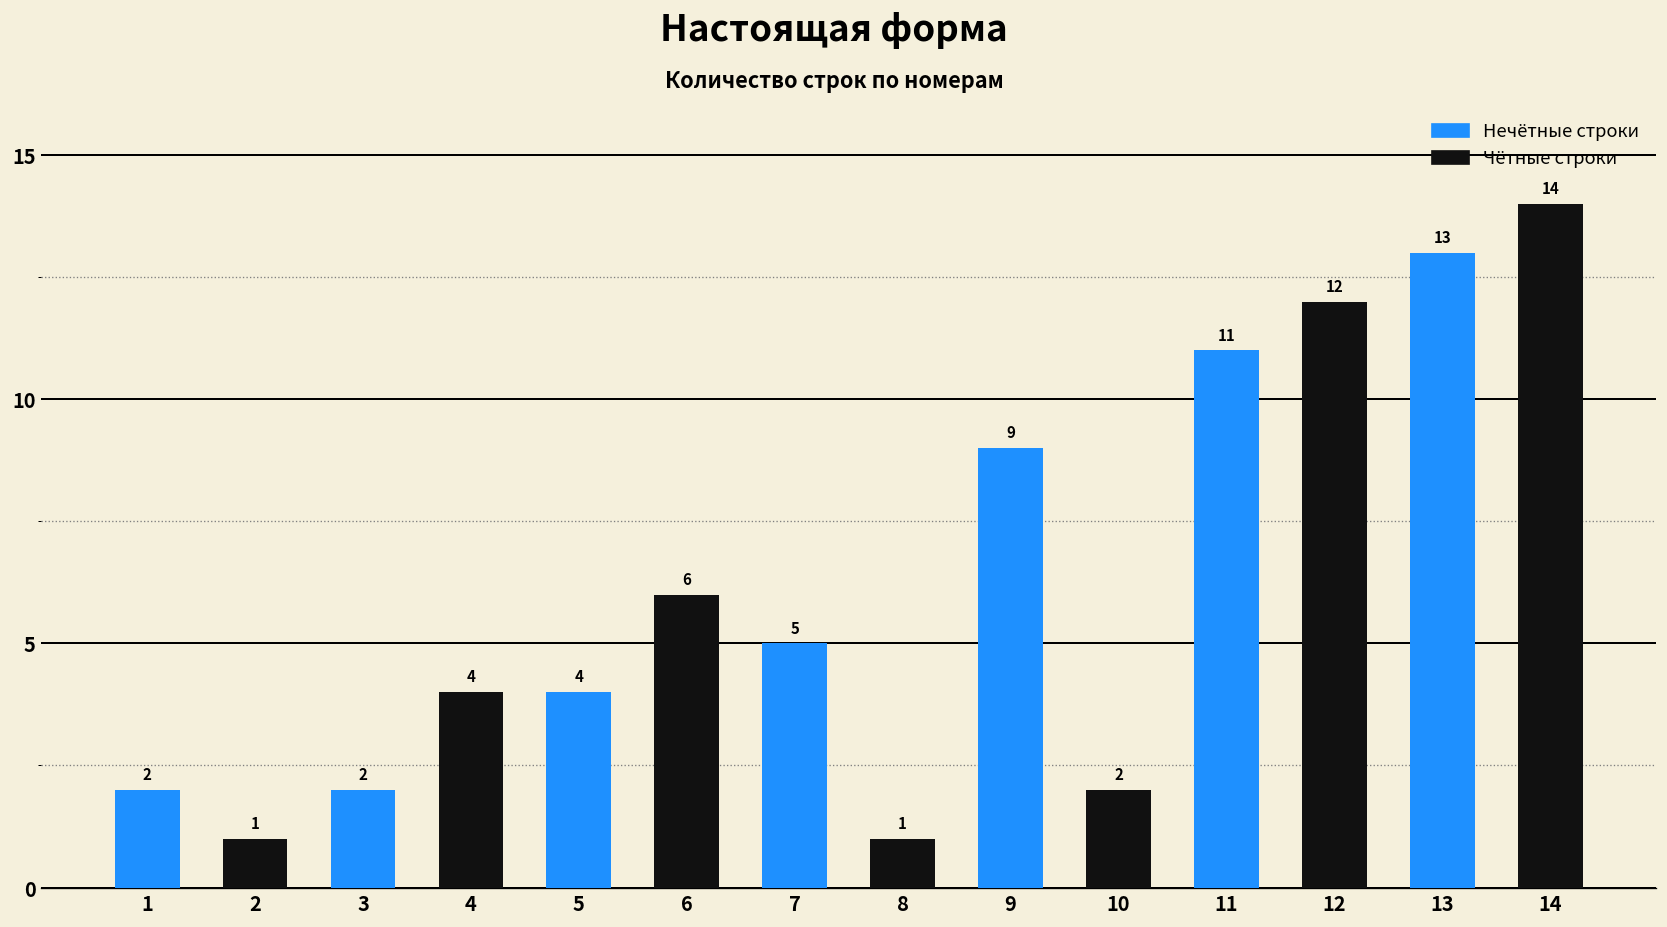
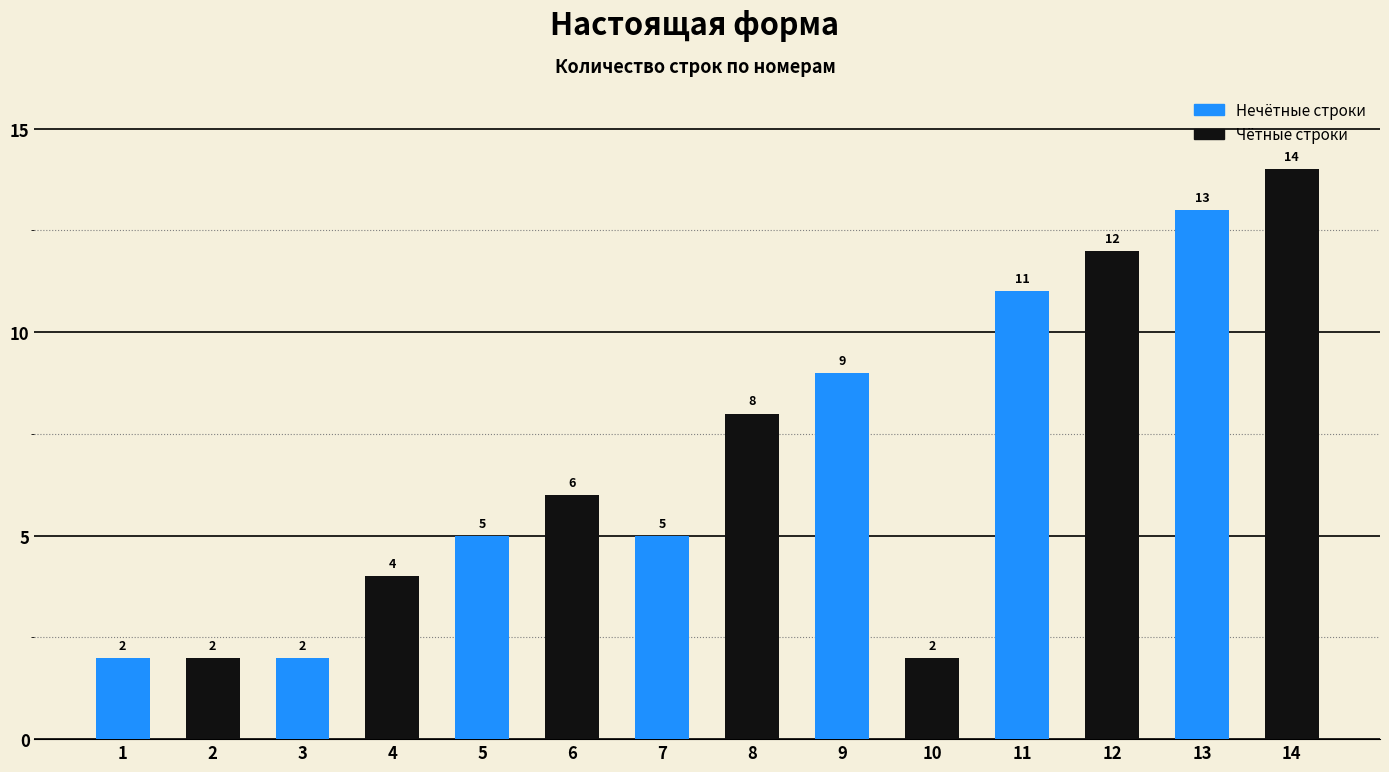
2: 1 -> 2
5: 4 -> 5
8: 1 -> 8
